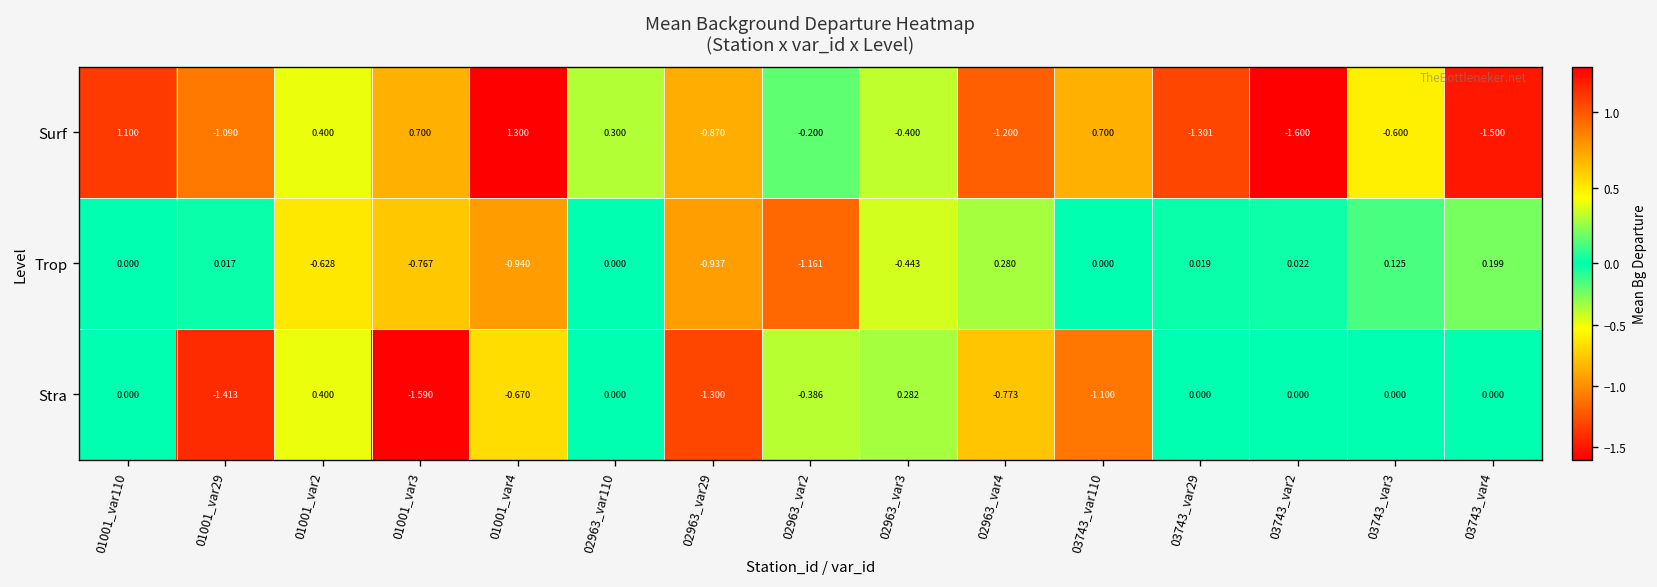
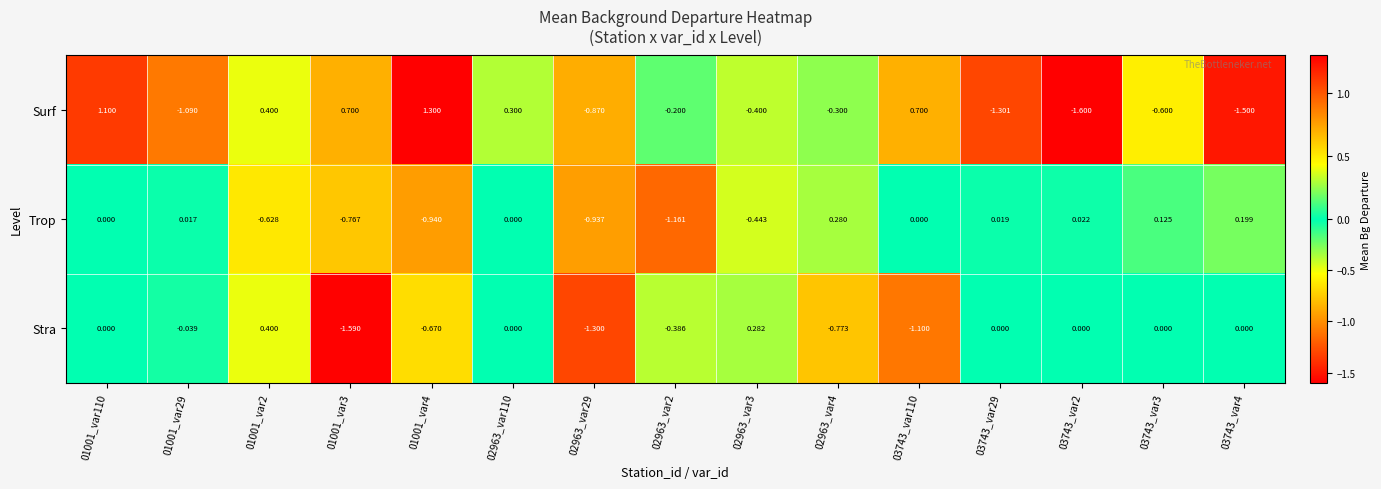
Surf, 02963_var4: -1.200 -> -0.300
Stra, 01001_var29: -1.413 -> -0.039
